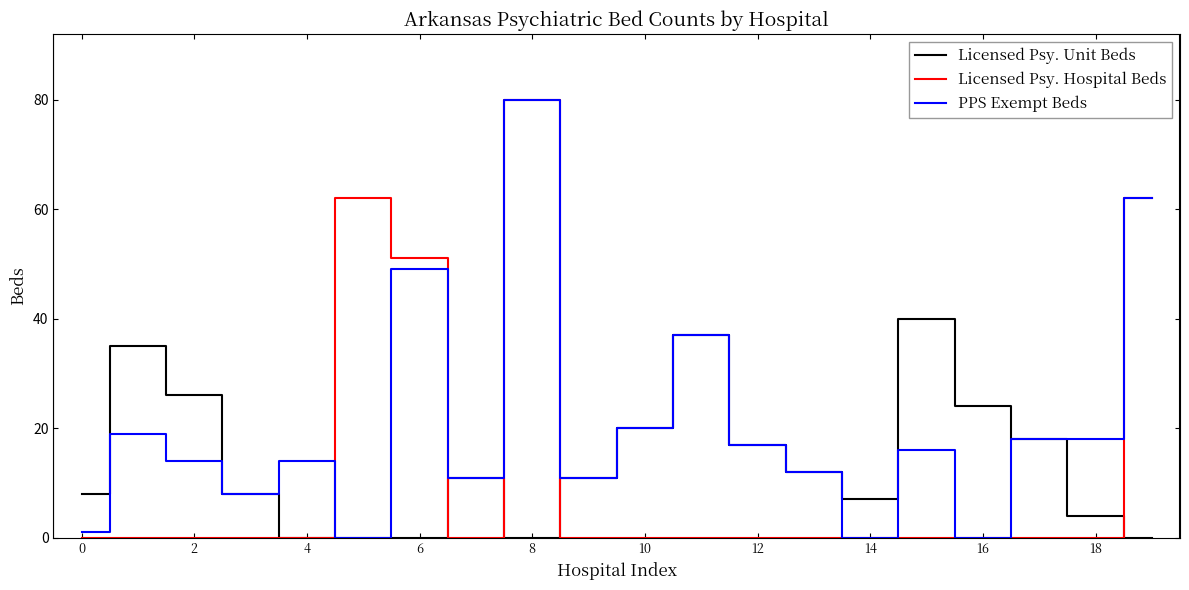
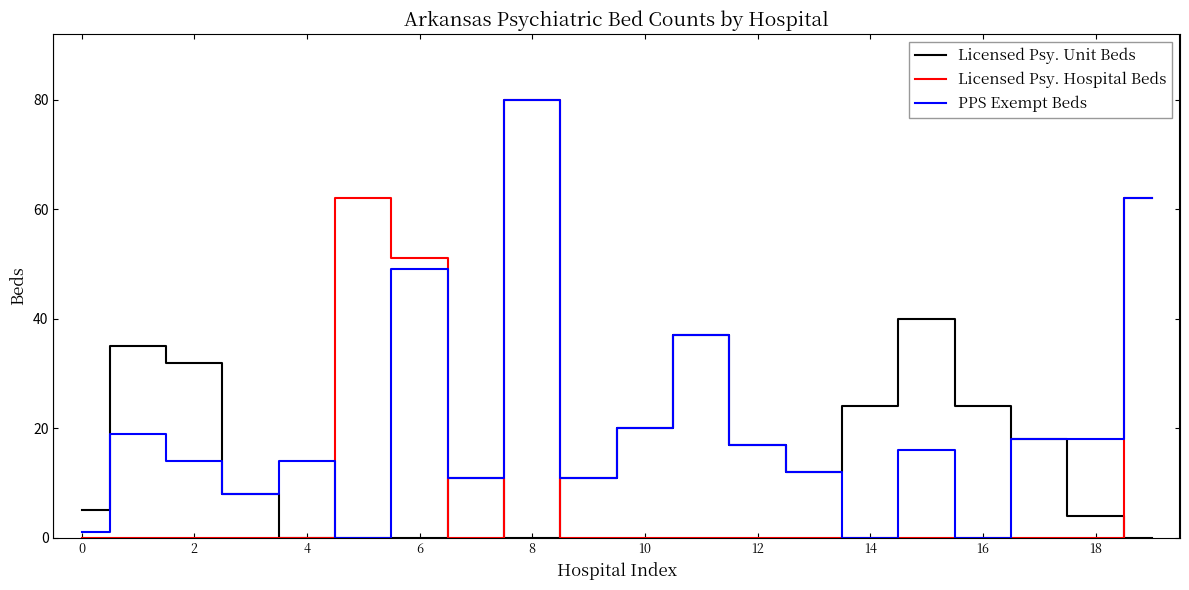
Licensed Psy. Unit Beds, 0: 8 -> 5
Licensed Psy. Unit Beds, 2: 26 -> 32
Licensed Psy. Unit Beds, 14: 7 -> 24
